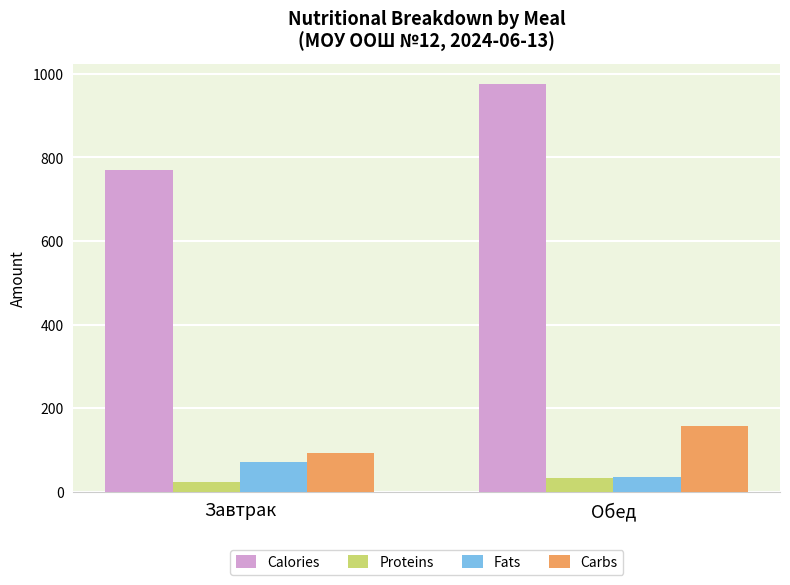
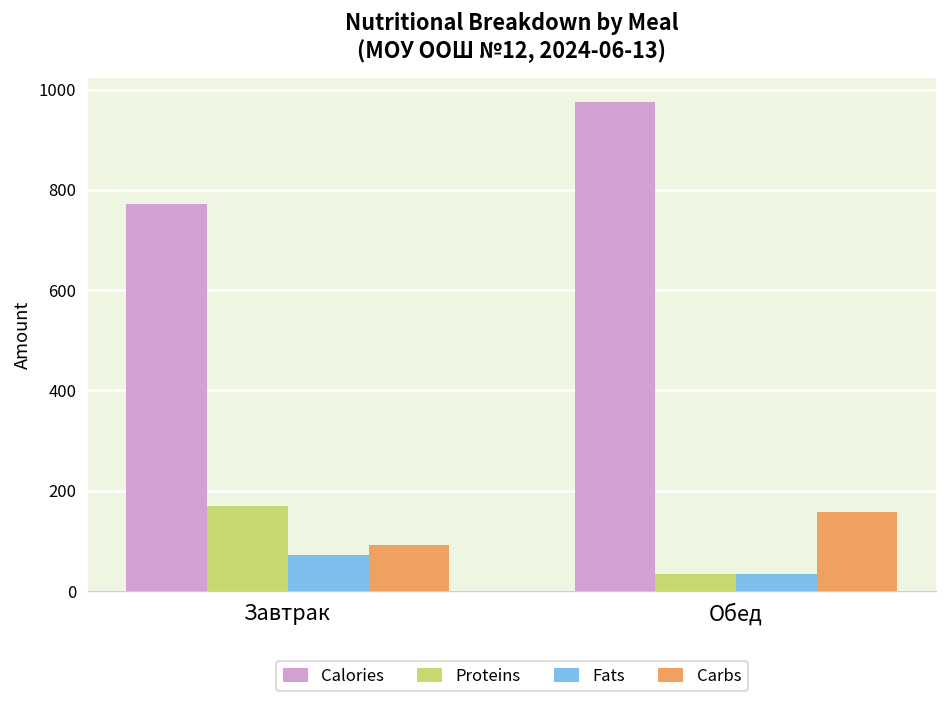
Proteins, Завтрак: 20 -> 170
